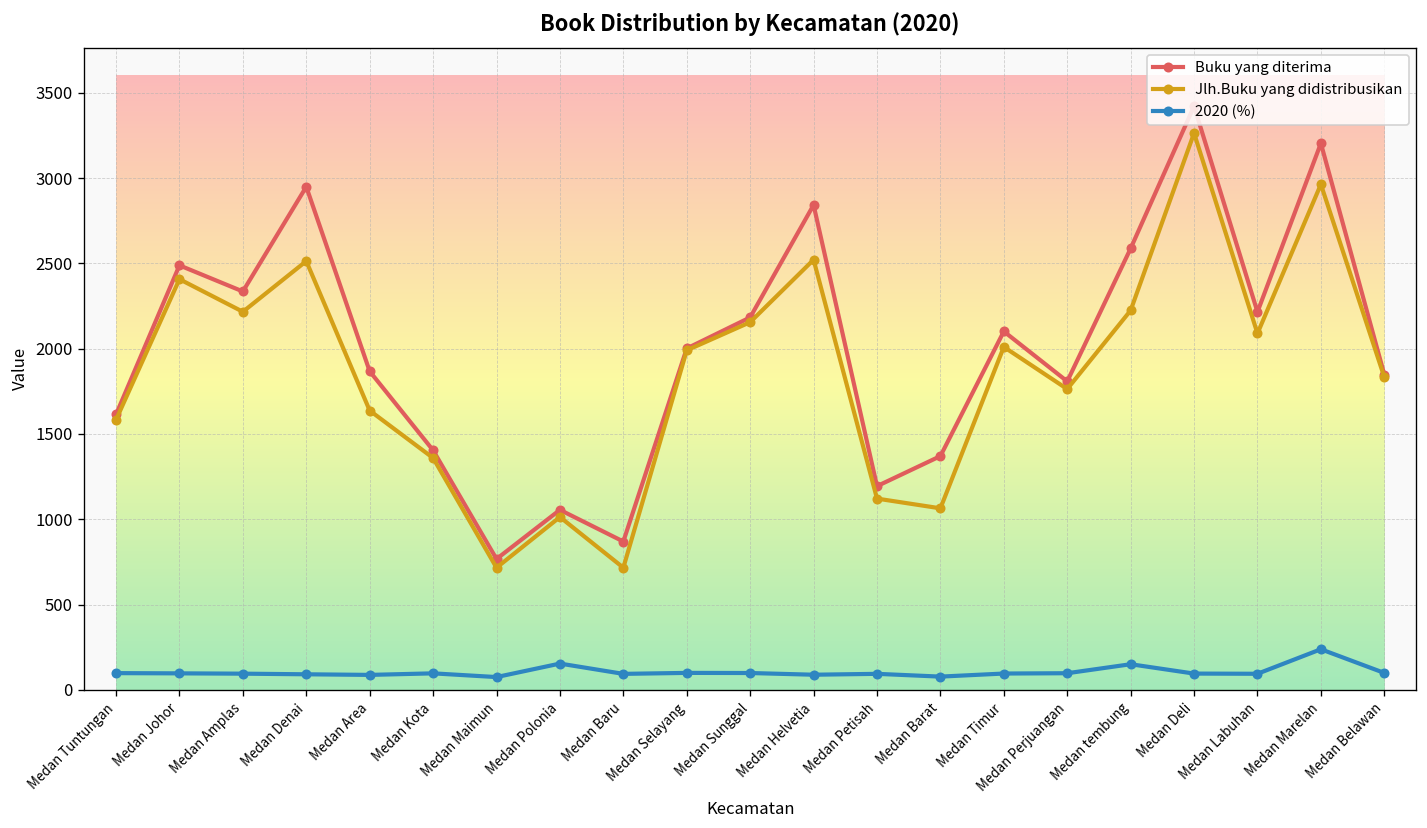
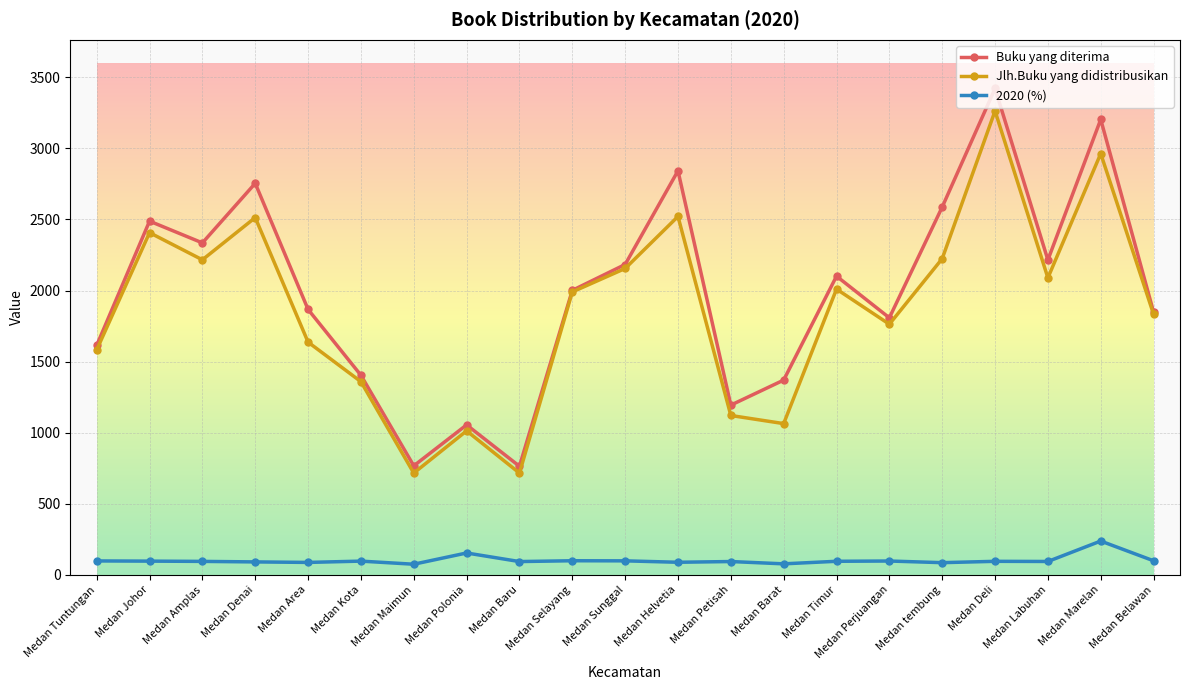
Buku yang diterima, Medan Denai: 2950 -> 2750
Buku yang diterima, Medan Baru: 870 -> 760
2020 (%), Medan tembung: 150 -> 90
